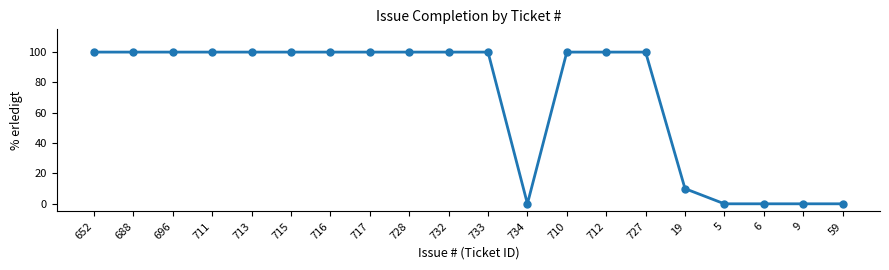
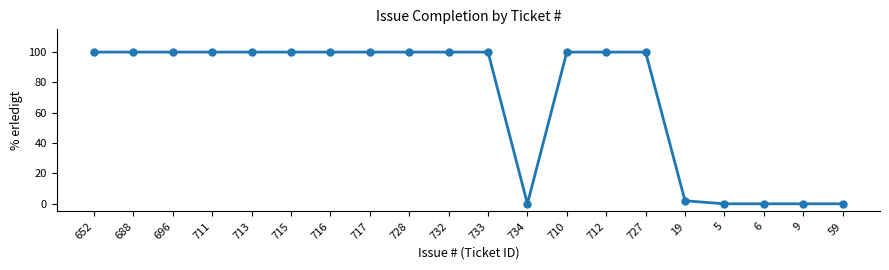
19: 10 -> 2
